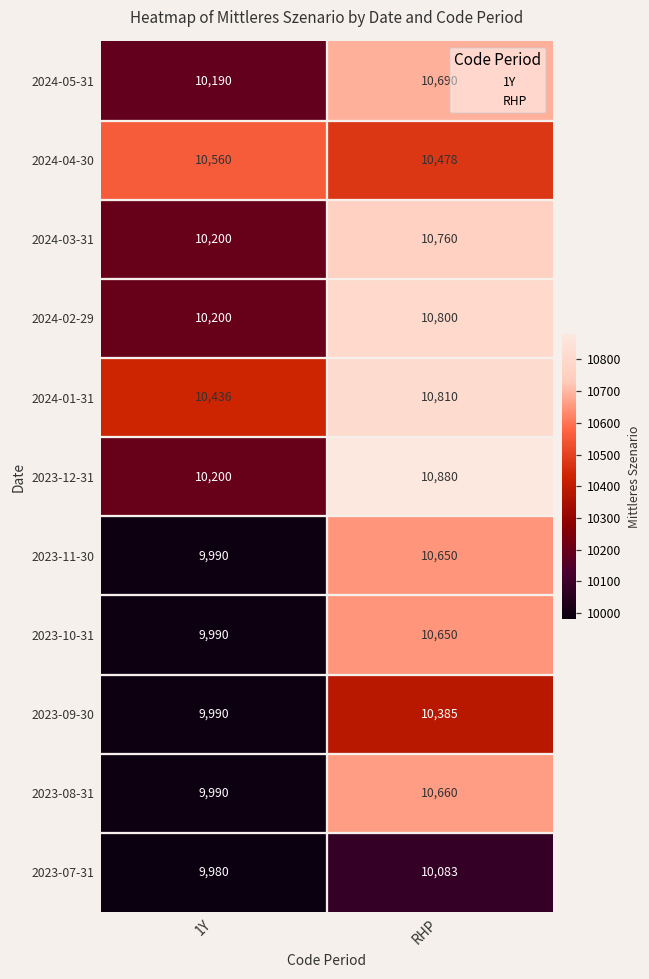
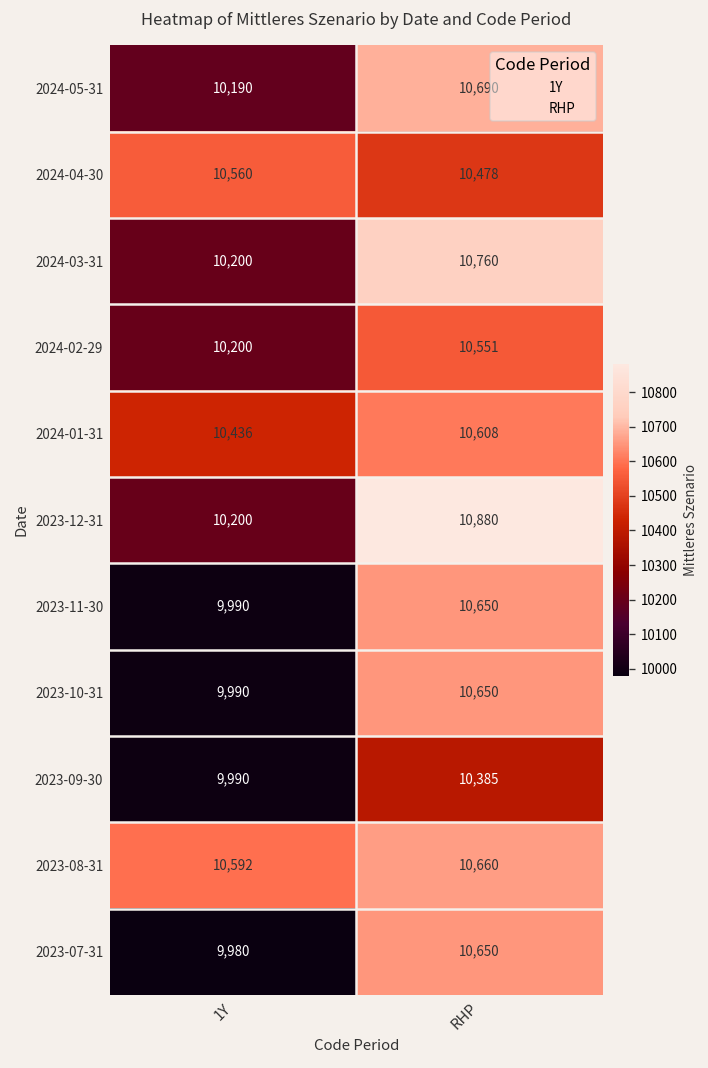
2024-02-29, RHP: 10,800 -> 10,551
2024-01-31, RHP: 10,810 -> 10,608
2023-08-31, 1Y: 9,990 -> 10,592
2023-07-31, RHP: 10,083 -> 10,650
